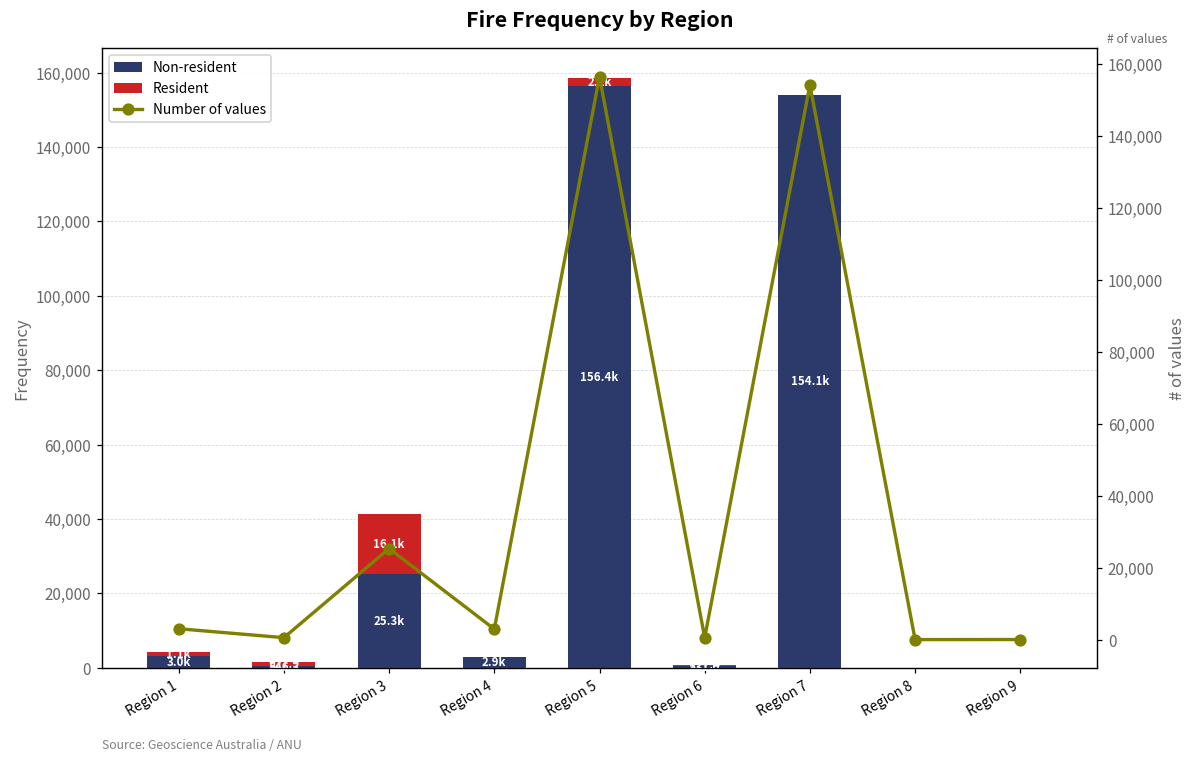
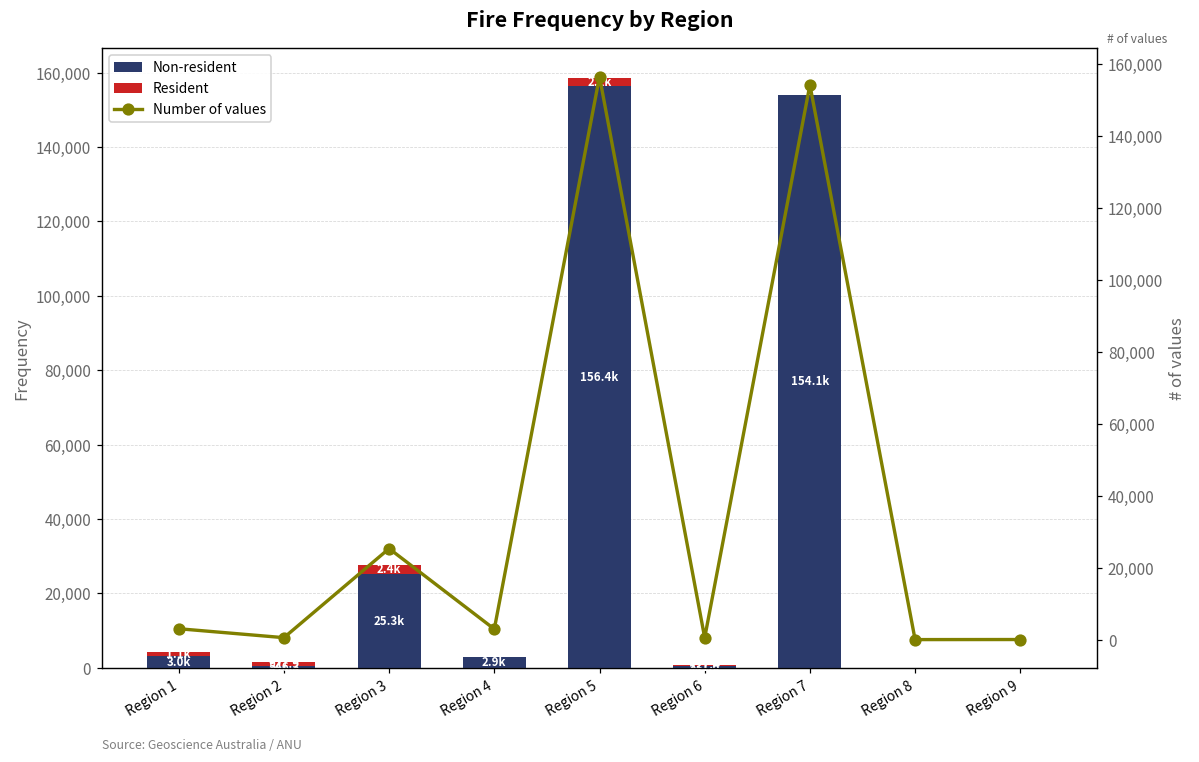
Resident, Region 3: 16.1k -> 2.4k
